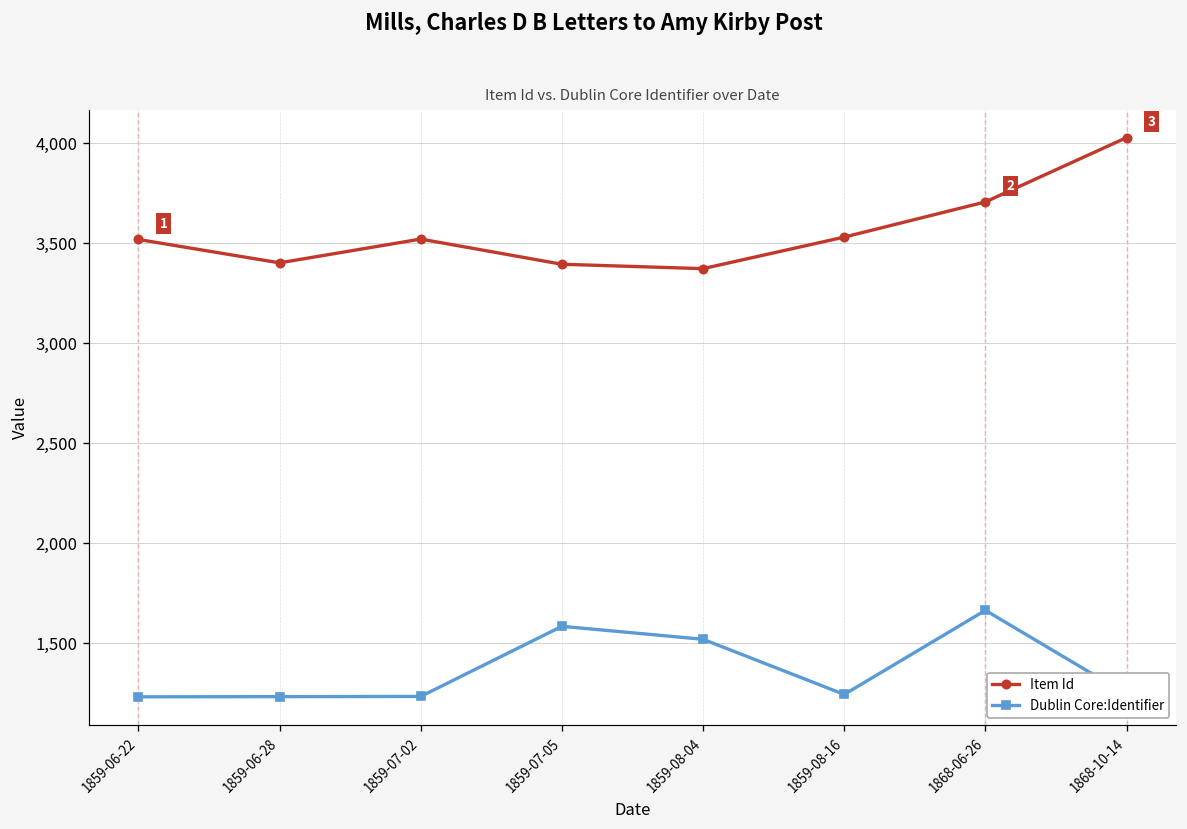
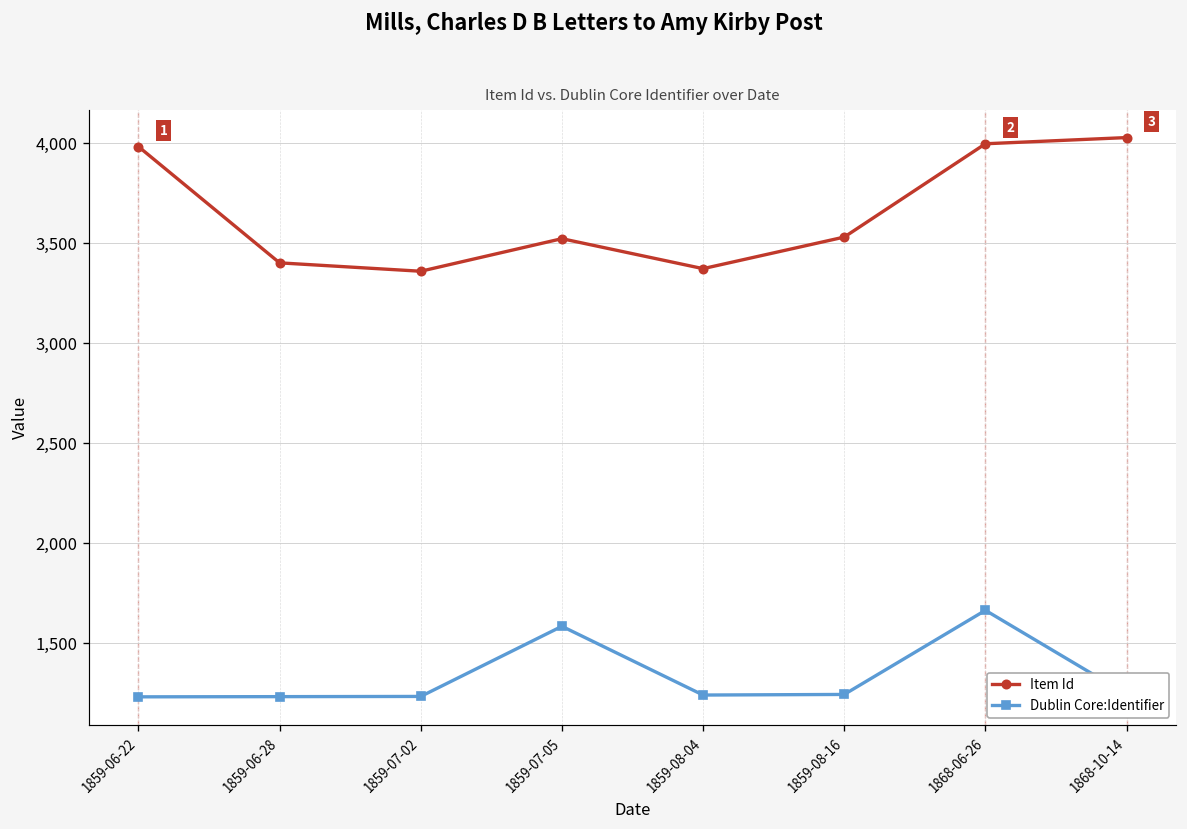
Item Id, 1859-06-22: 3,520 -> 3,980
Item Id, 1859-07-02: 3,520 -> 3,360
Item Id, 1859-07-05: 3,400 -> 3,520
Dublin Core:Identifier, 1859-08-04: 1,520 -> 1,240
Item Id, 1868-06-26: 3,710 -> 4,000
